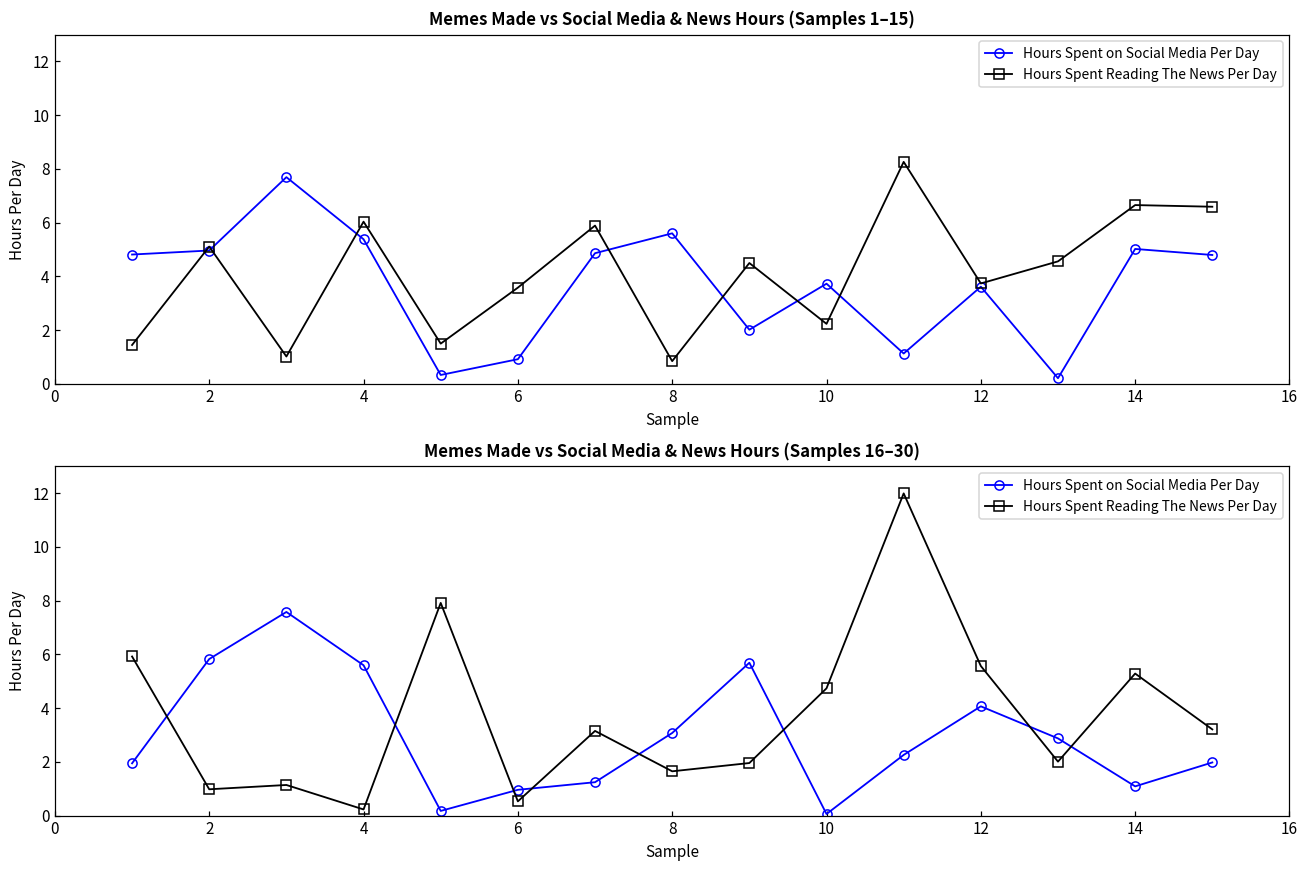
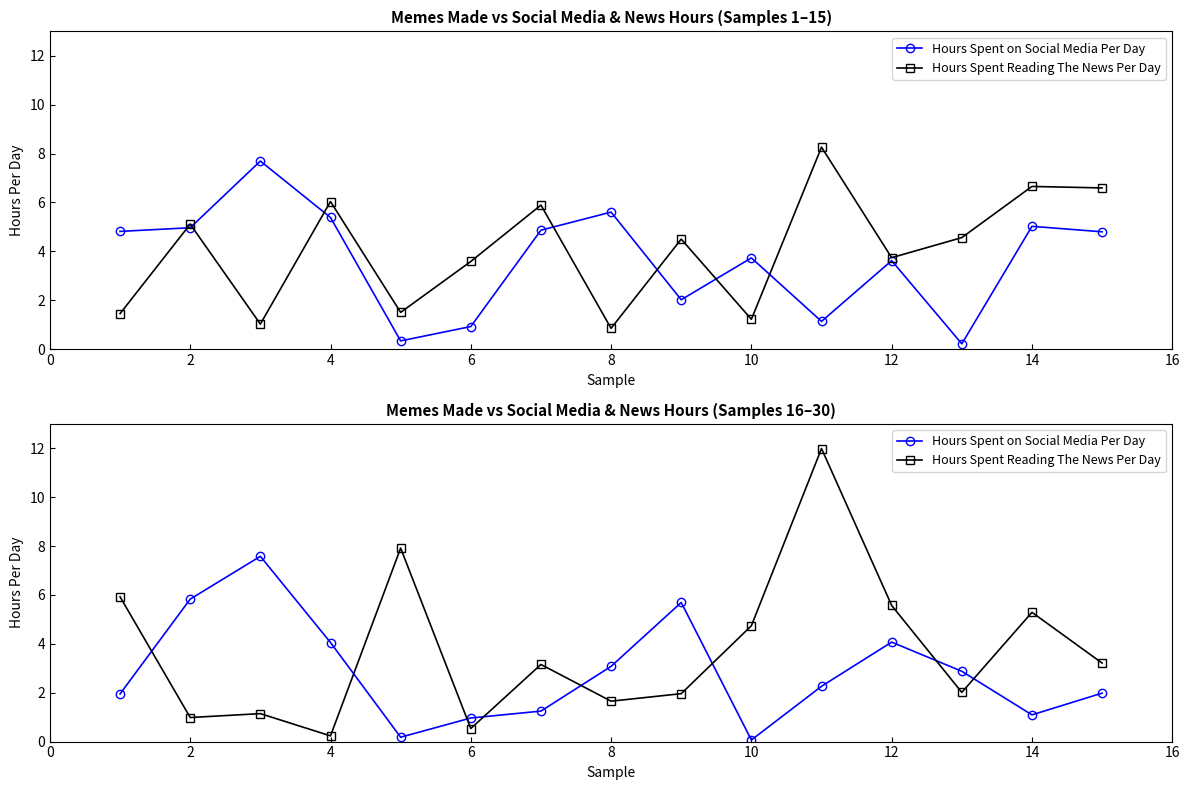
Memes Made vs Social Media & News Hours (Samples 1–15), Hours Spent Reading The News Per Day, 10: 2.2 -> 1.2
Memes Made vs Social Media & News Hours (Samples 16–30), Hours Spent on Social Media Per Day, 4: 5.6 -> 4.1
